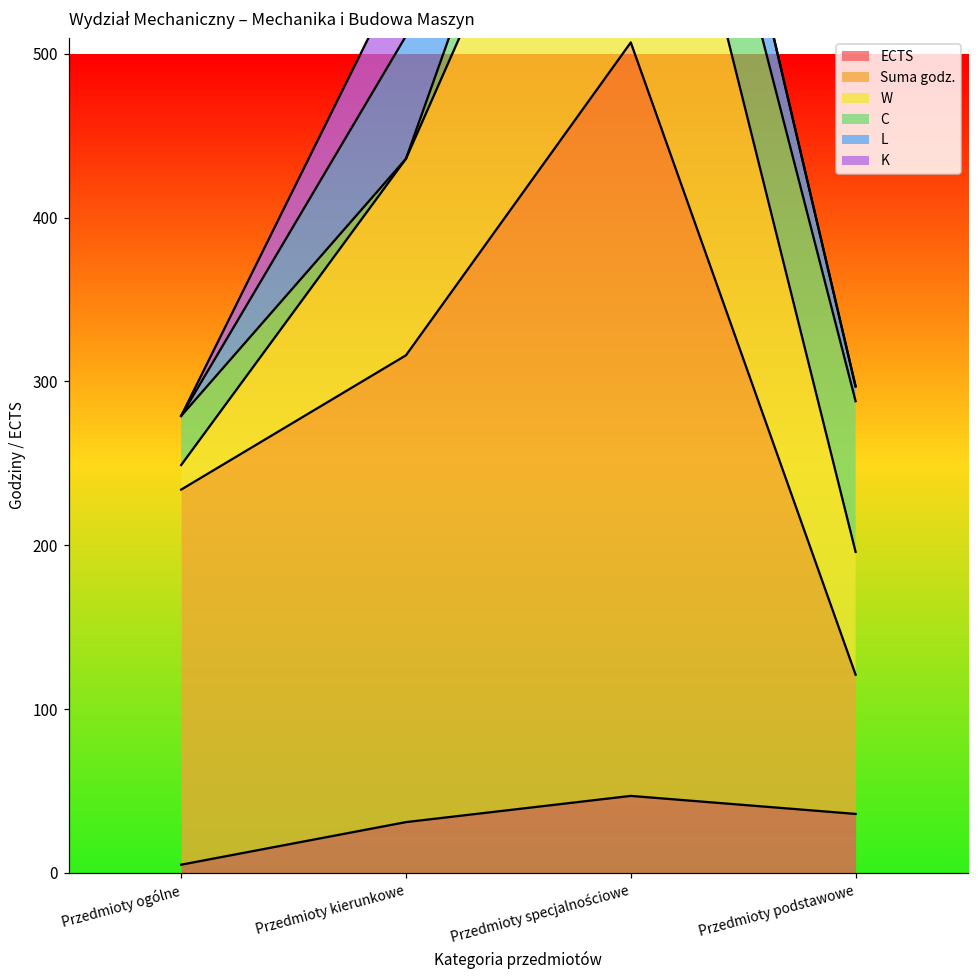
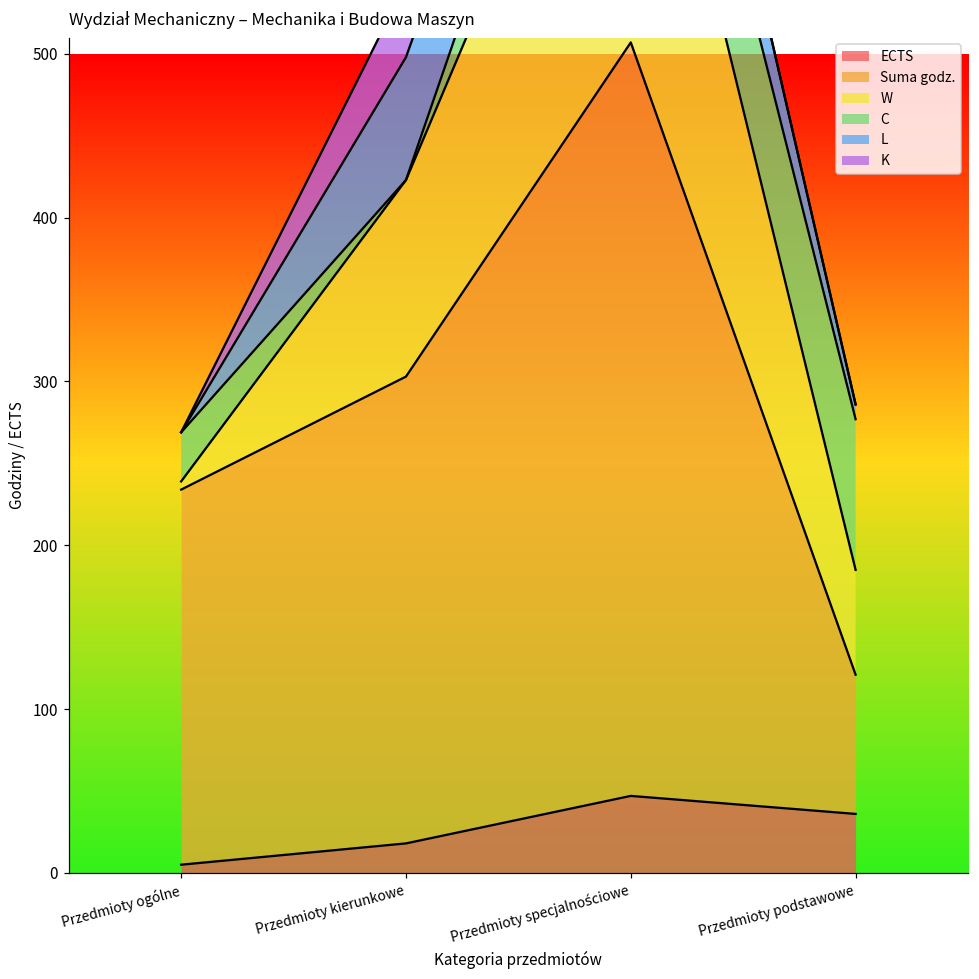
W, Przedmioty ogólne: 15 -> 5
ECTS, Przedmioty kierunkowe: 31 -> 18
W, Przedmioty podstawowe: 75 -> 64
